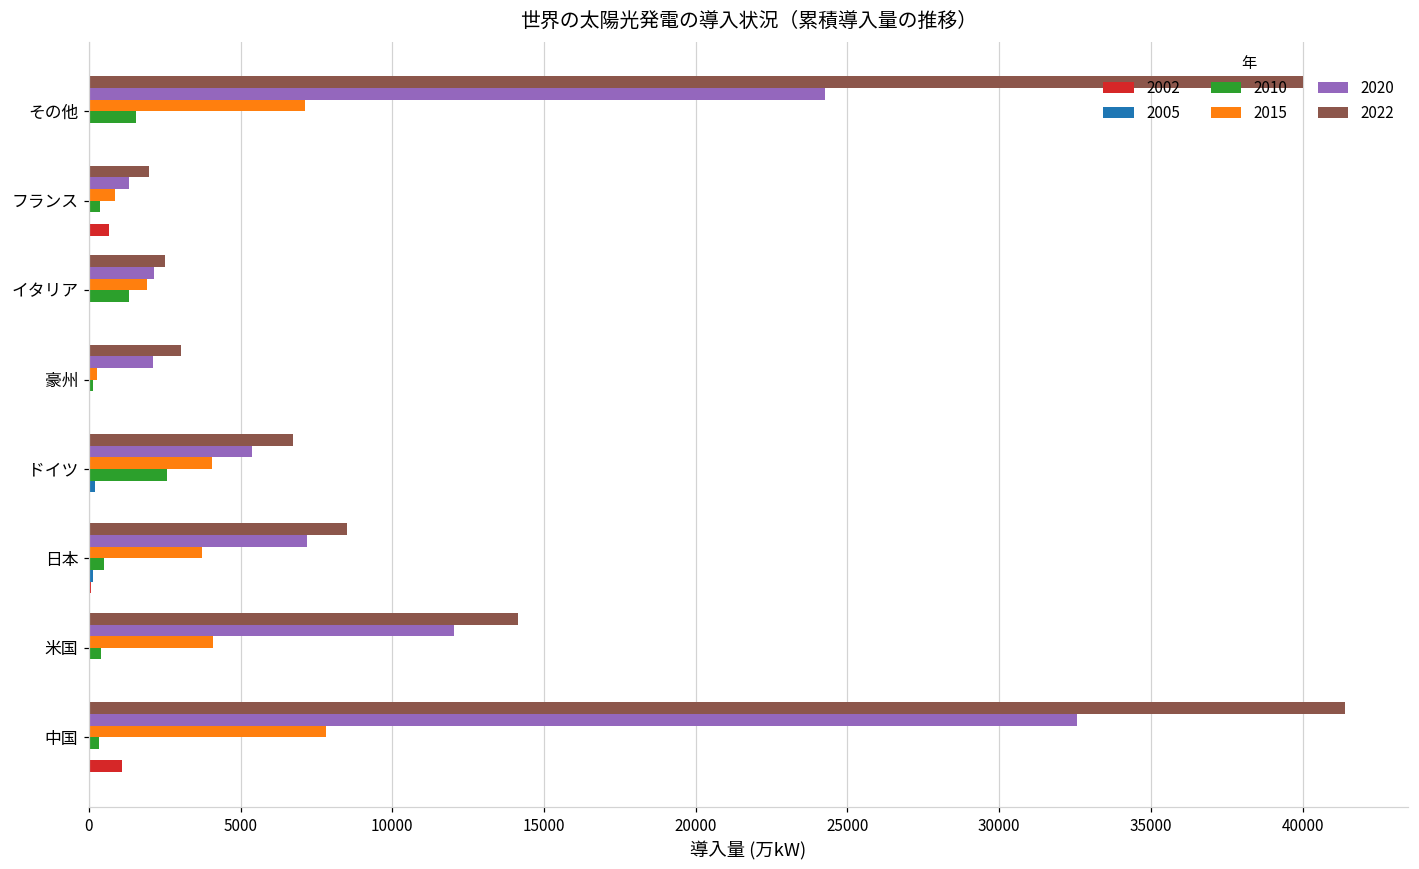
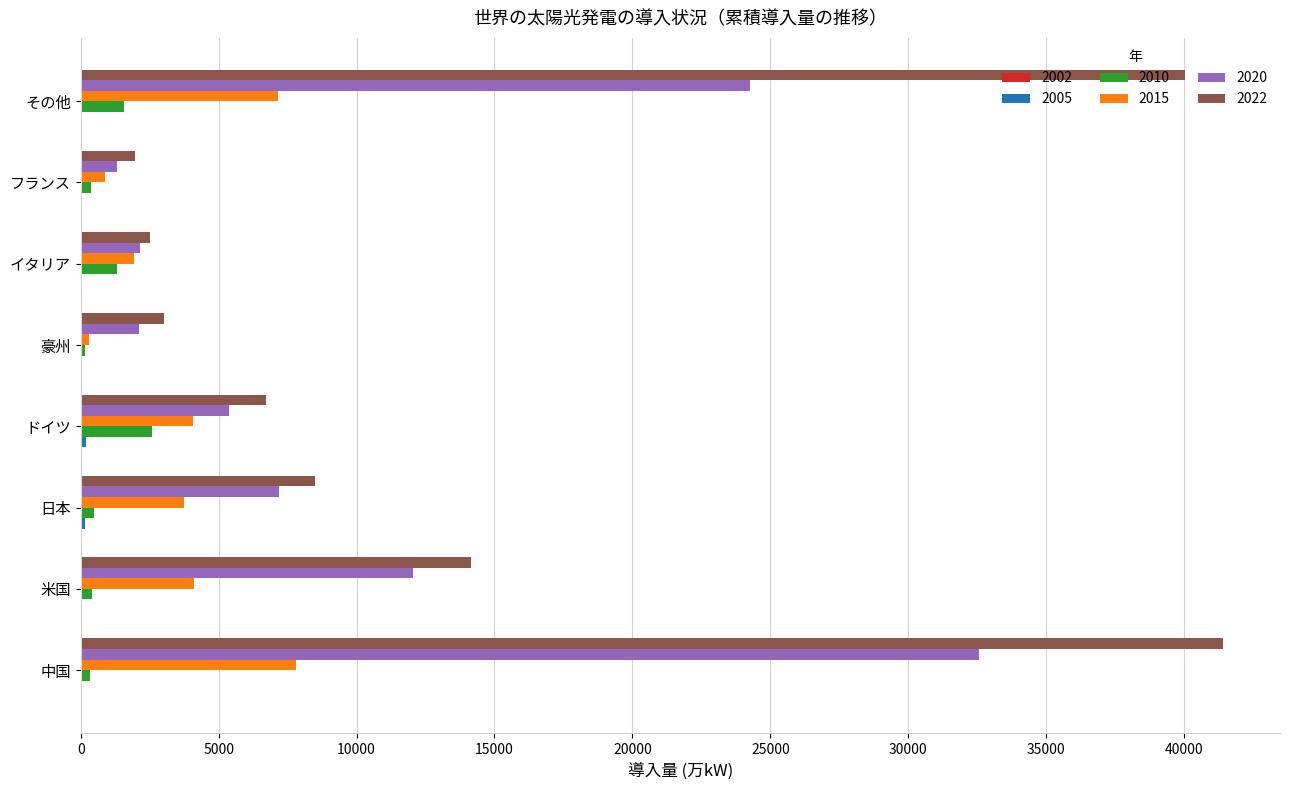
2002, フランス: 700 -> 0
2002, 中国: 1100 -> 0
